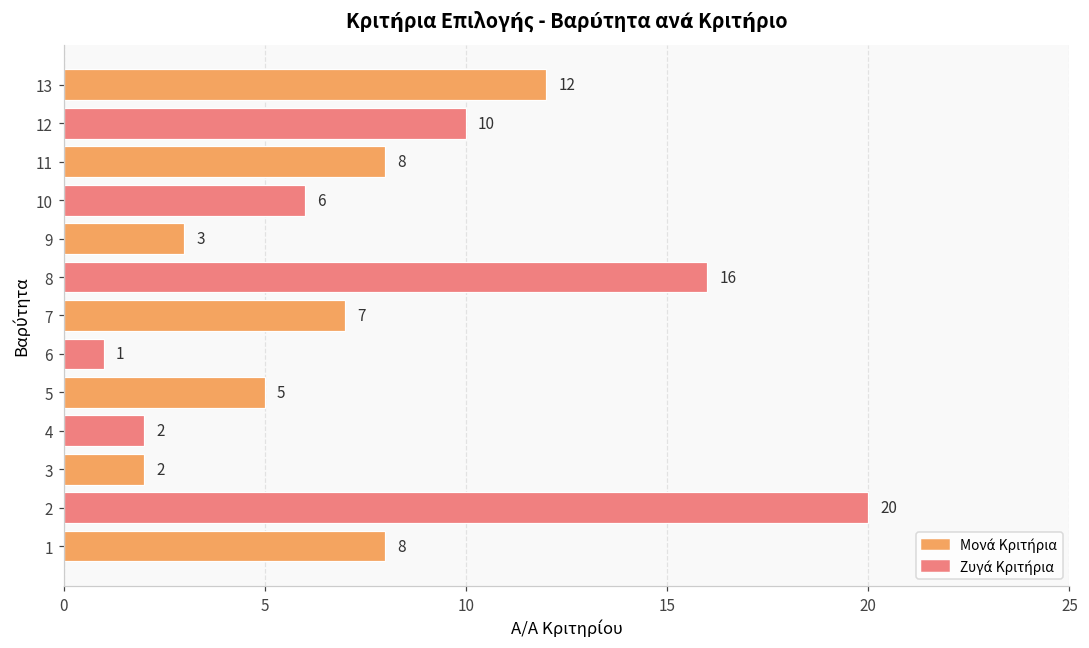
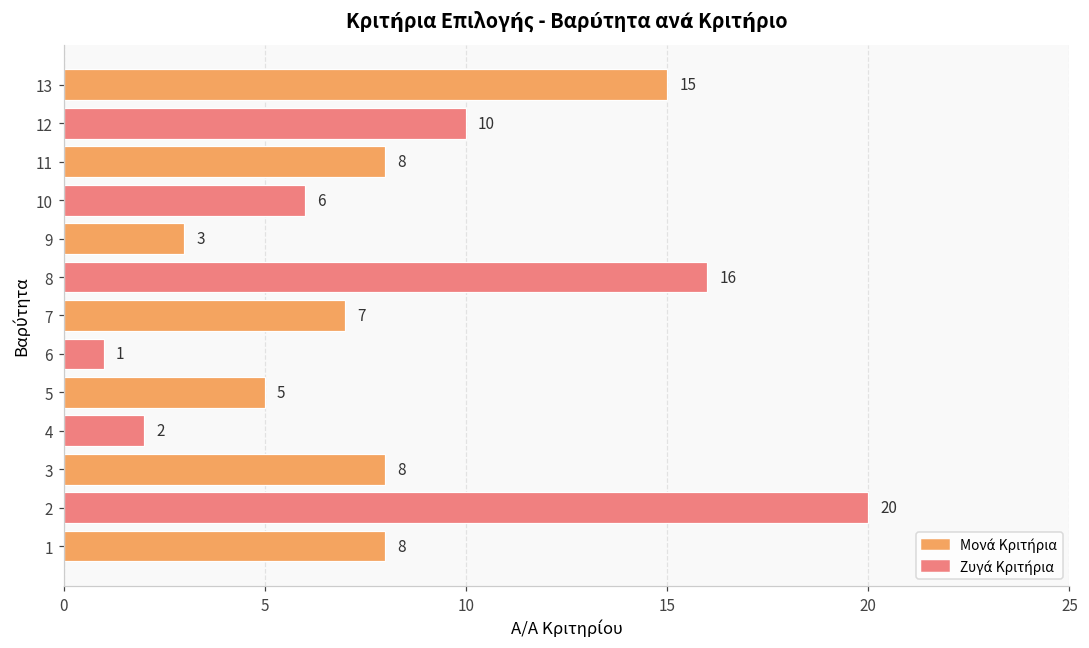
13: 12 -> 15
3: 2 -> 8
